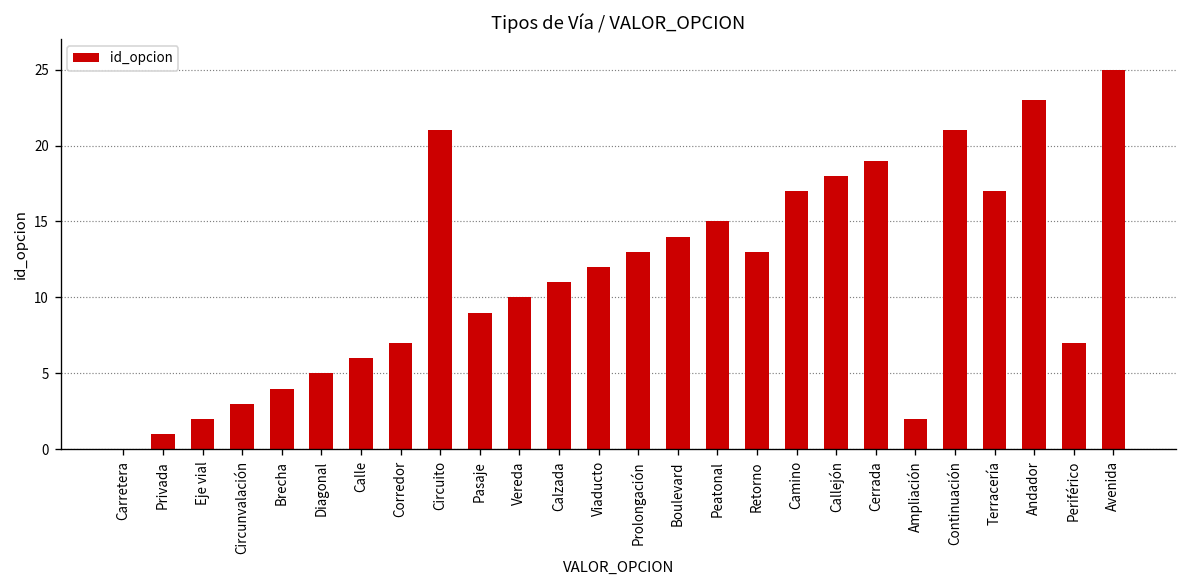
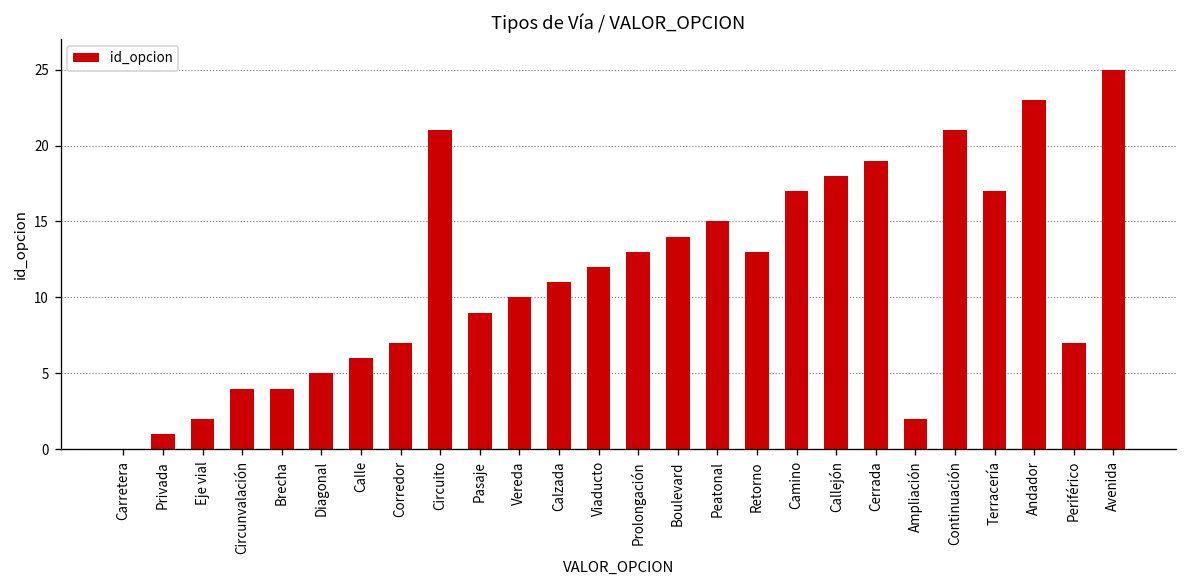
Circunvalación: 3 -> 4
